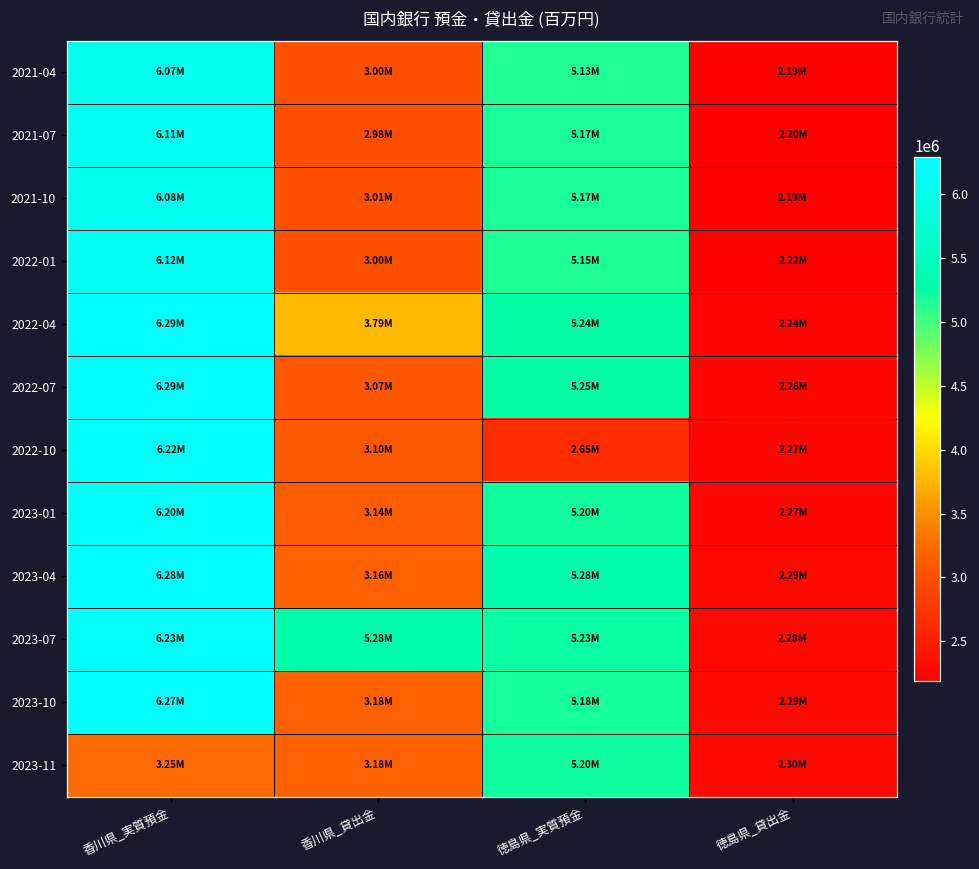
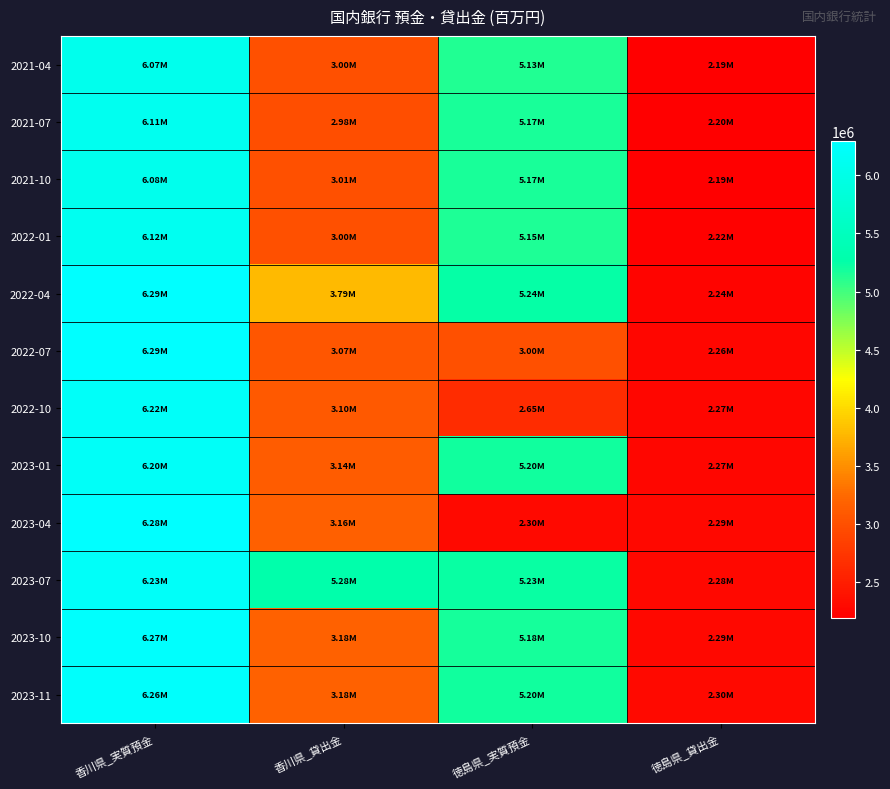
2022-07, 徳島県_実質預金: 5.25M -> 3.00M
2023-04, 徳島県_実質預金: 5.28M -> 2.30M
2023-11, 香川県_実質預金: 3.25M -> 6.26M
